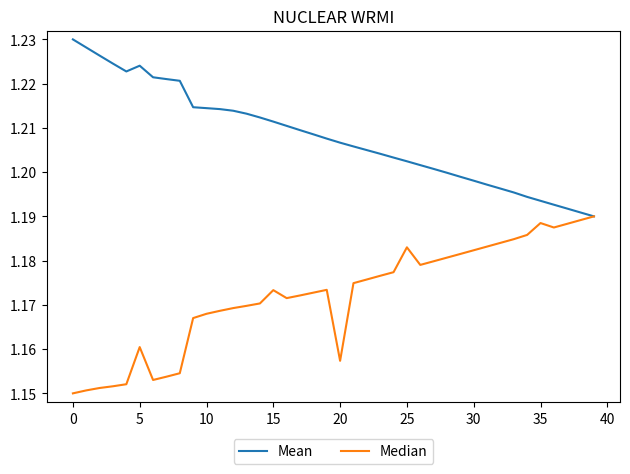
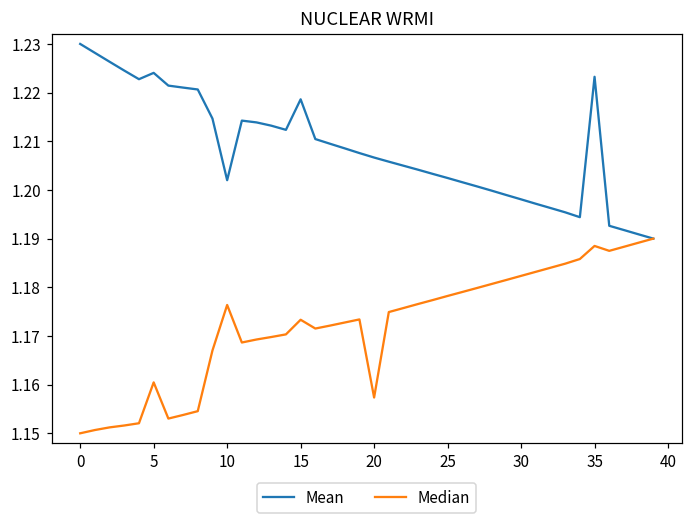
Mean, 10: 1.214 -> 1.202
Median, 10: 1.168 -> 1.176
Mean, 15: 1.211 -> 1.219
Median, 25: 1.183 -> 1.178
Mean, 35: 1.194 -> 1.223
